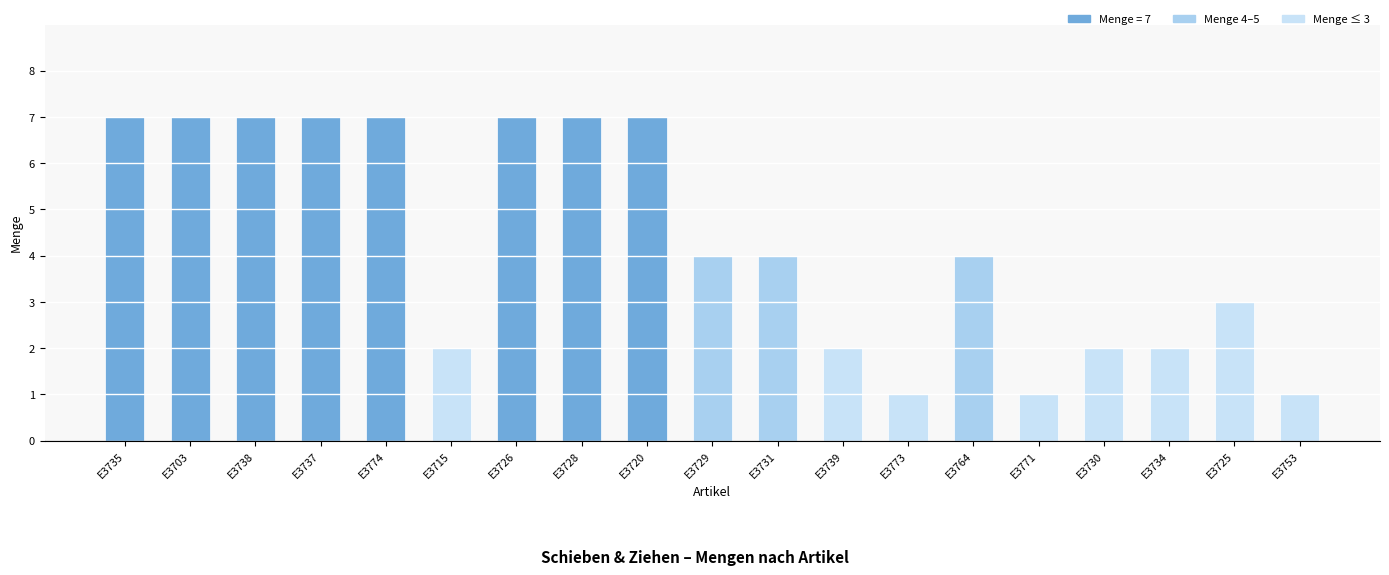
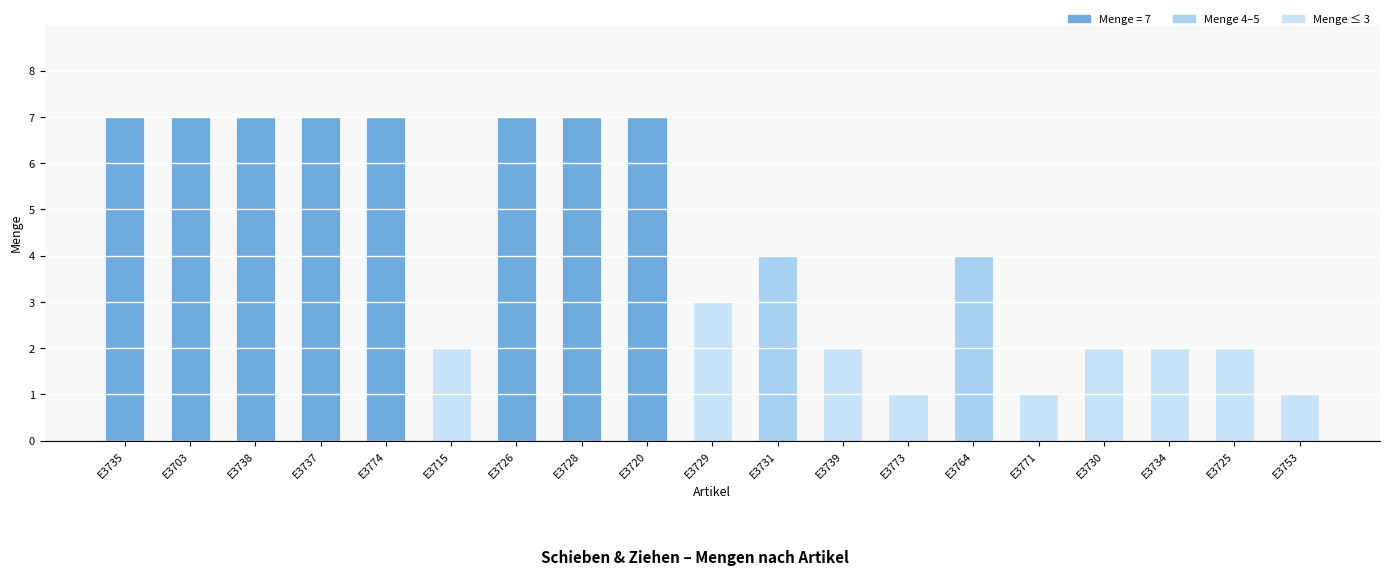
E3729: 4 -> 3
E3725: 3 -> 2
